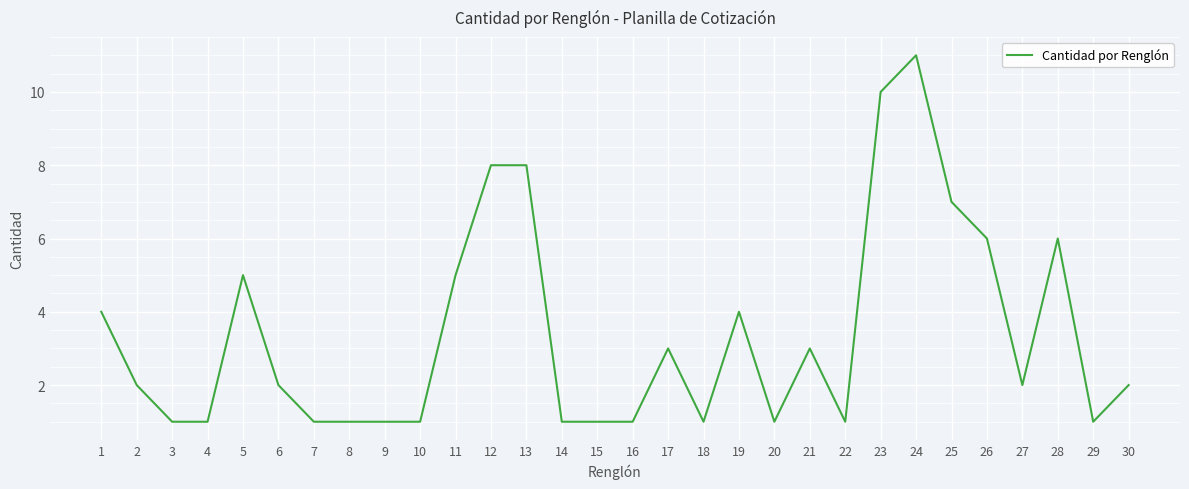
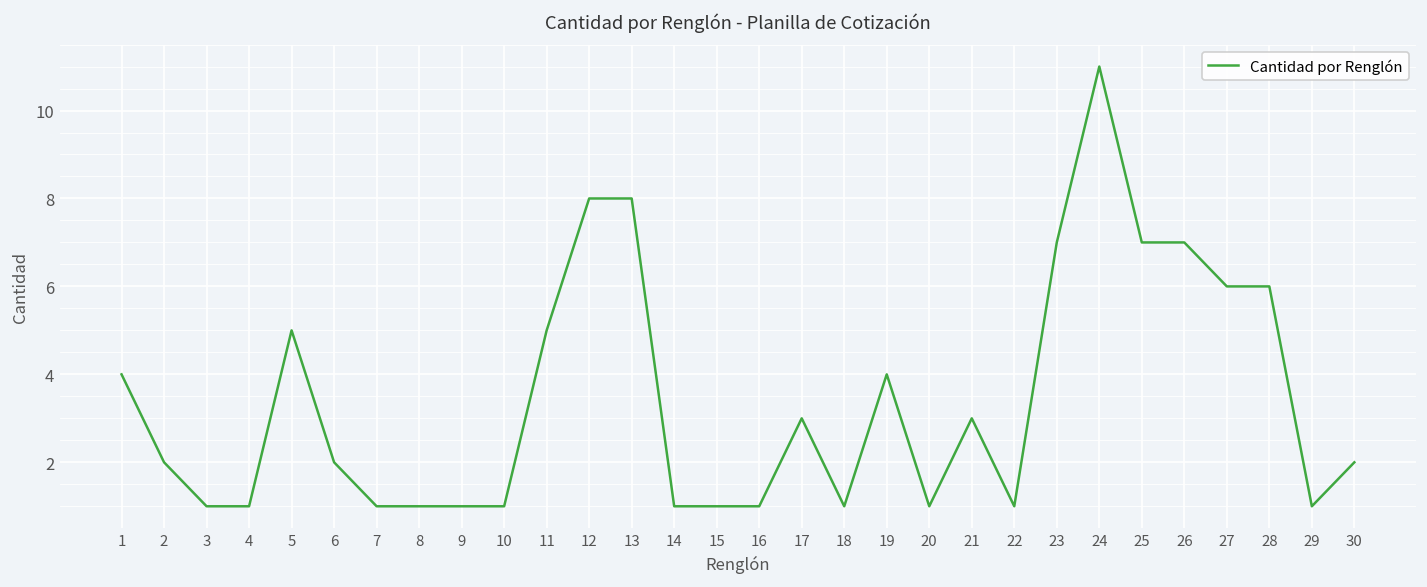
23: 10 -> 7
26: 6 -> 7
27: 2 -> 6
